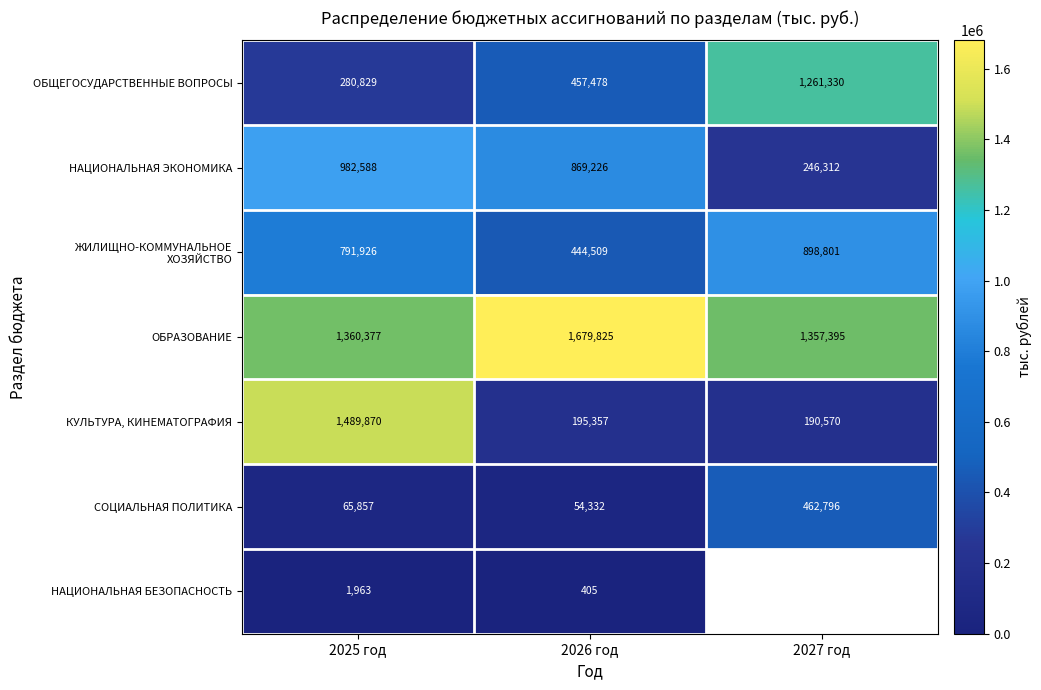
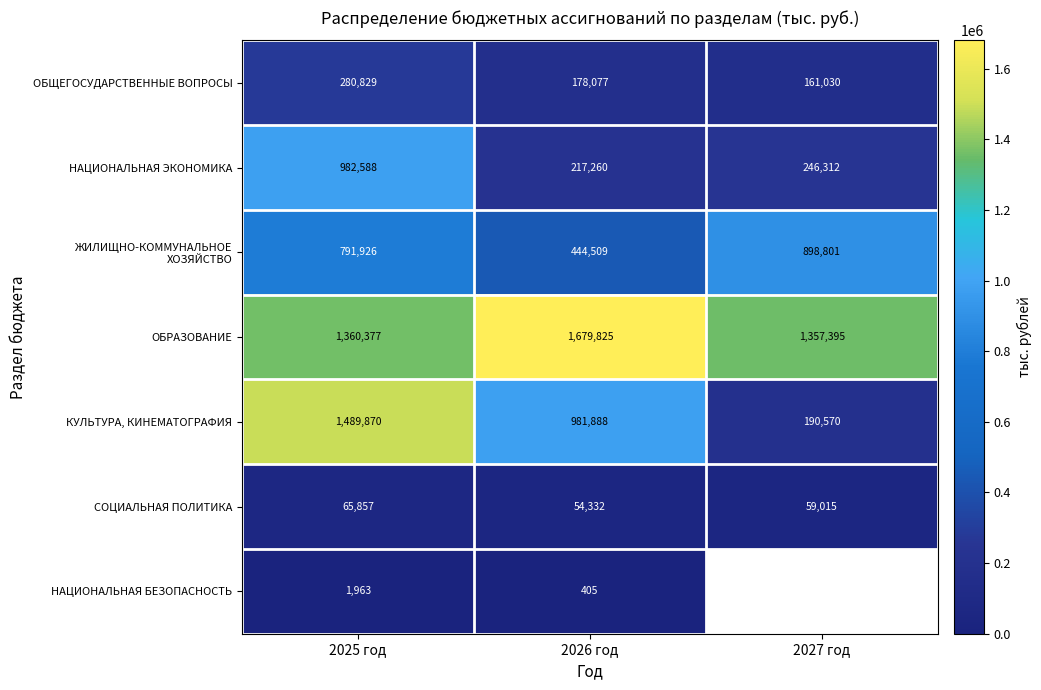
ОБЩЕГОСУДАРСТВЕННЫЕ ВОПРОСЫ, 2026 год: 457,478 -> 178,077
ОБЩЕГОСУДАРСТВЕННЫЕ ВОПРОСЫ, 2027 год: 1,261,330 -> 161,030
НАЦИОНАЛЬНАЯ ЭКОНОМИКА, 2026 год: 869,226 -> 217,260
КУЛЬТУРА, КИНЕМАТОГРАФИЯ, 2026 год: 195,357 -> 981,888
СОЦИАЛЬНАЯ ПОЛИТИКА, 2027 год: 462,796 -> 59,015
